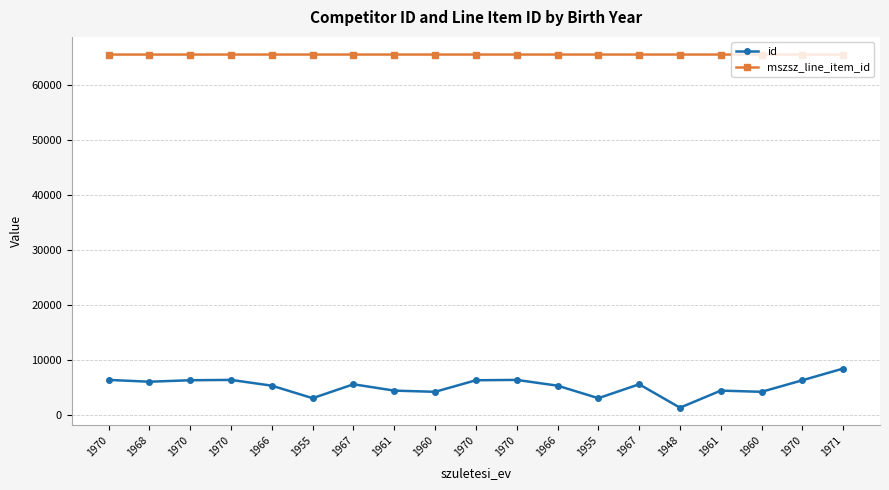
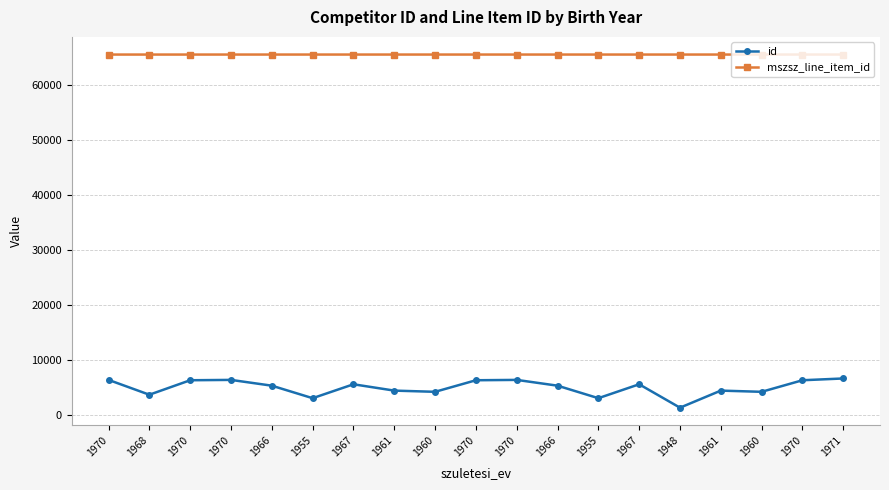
id, 1968: 6000 -> 4000
id, 1971: 8000 -> 7000
